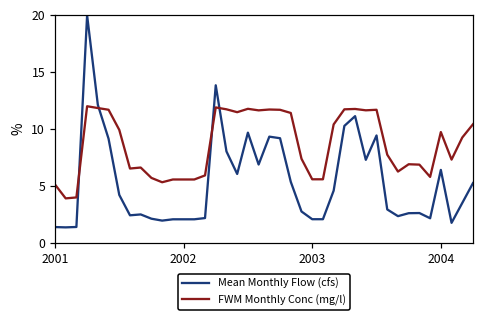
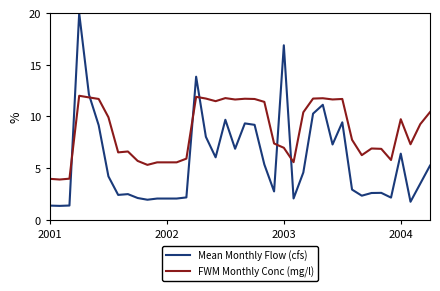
FWM Monthly Conc (mg/l), 2001: 5.1 -> 4.0
Mean Monthly Flow (cfs), 2003: 2.1 -> 16.9
FWM Monthly Conc (mg/l), 2003: 5.6 -> 7.0
